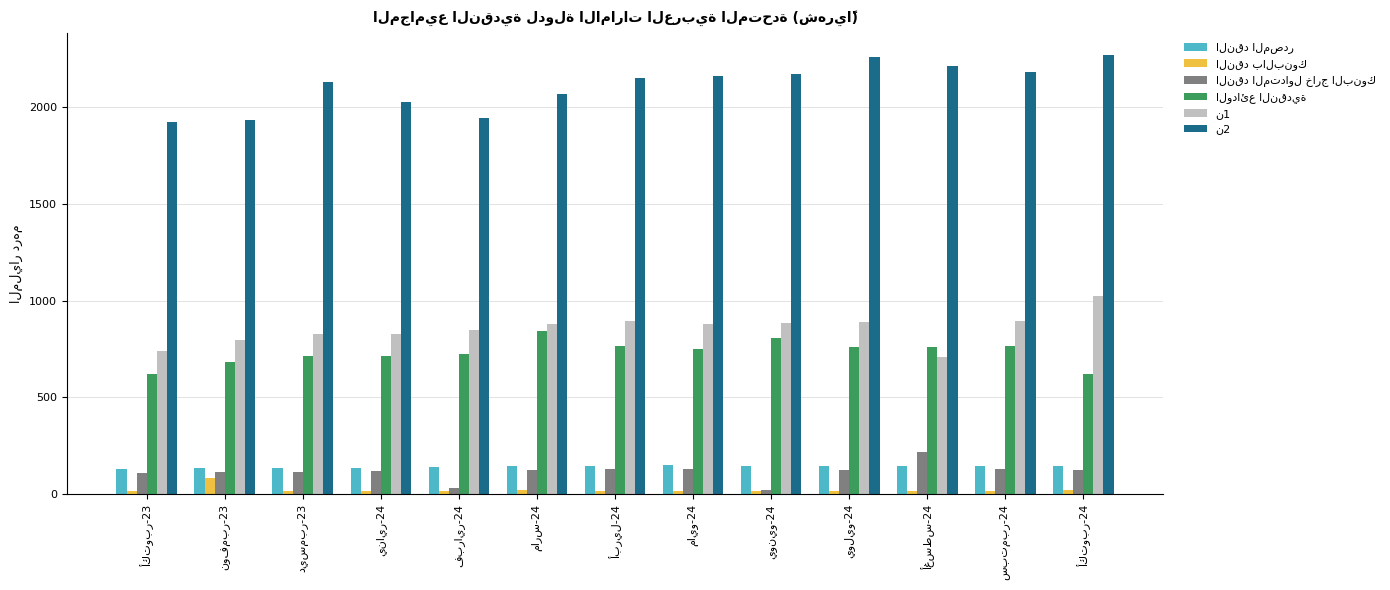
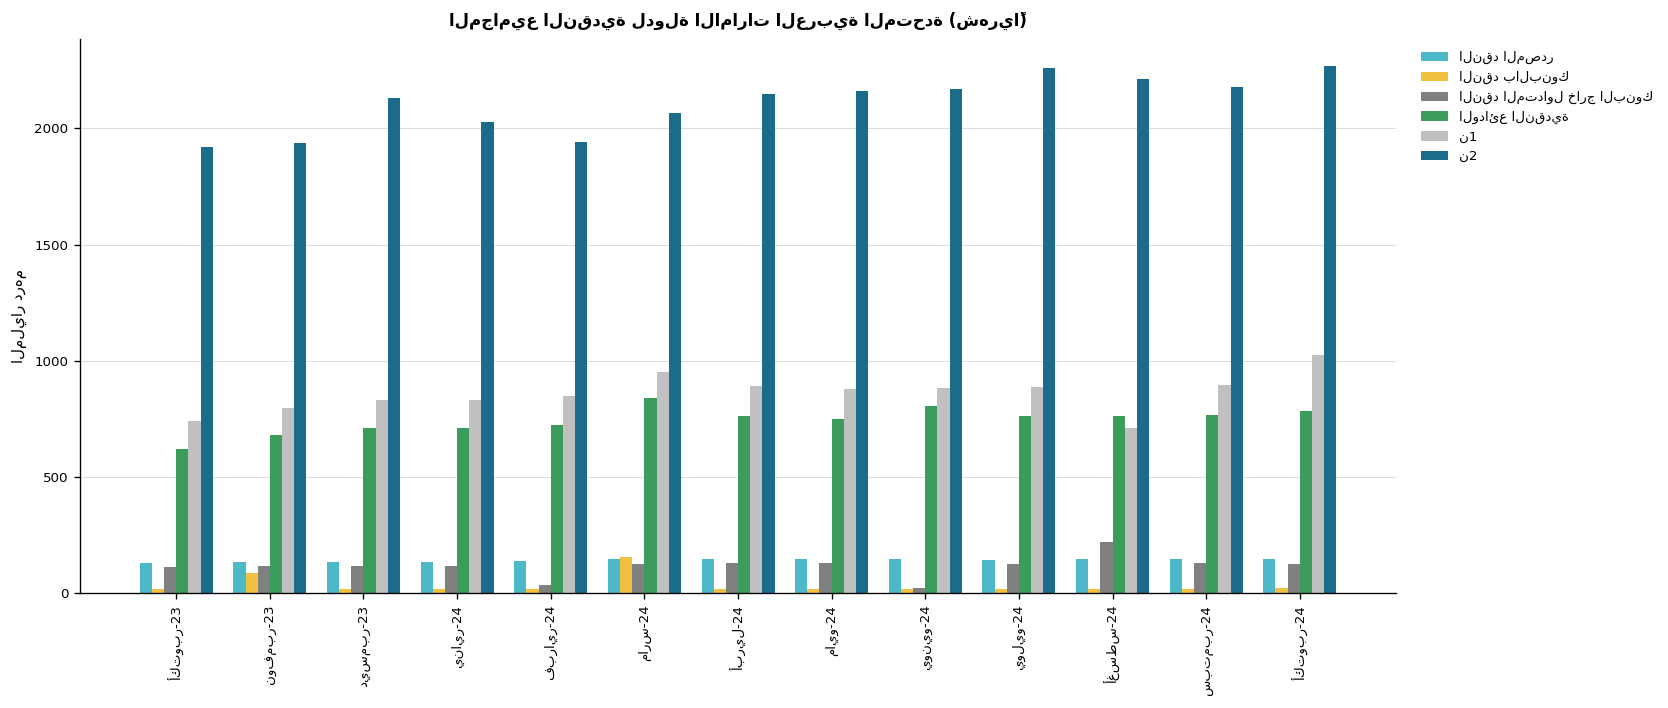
النقد بالبنوك, مارس-24: 20 -> 150
ن1, مارس-24: 880 -> 950
الودائع النقدية, أكتوبر-24: 620 -> 780
